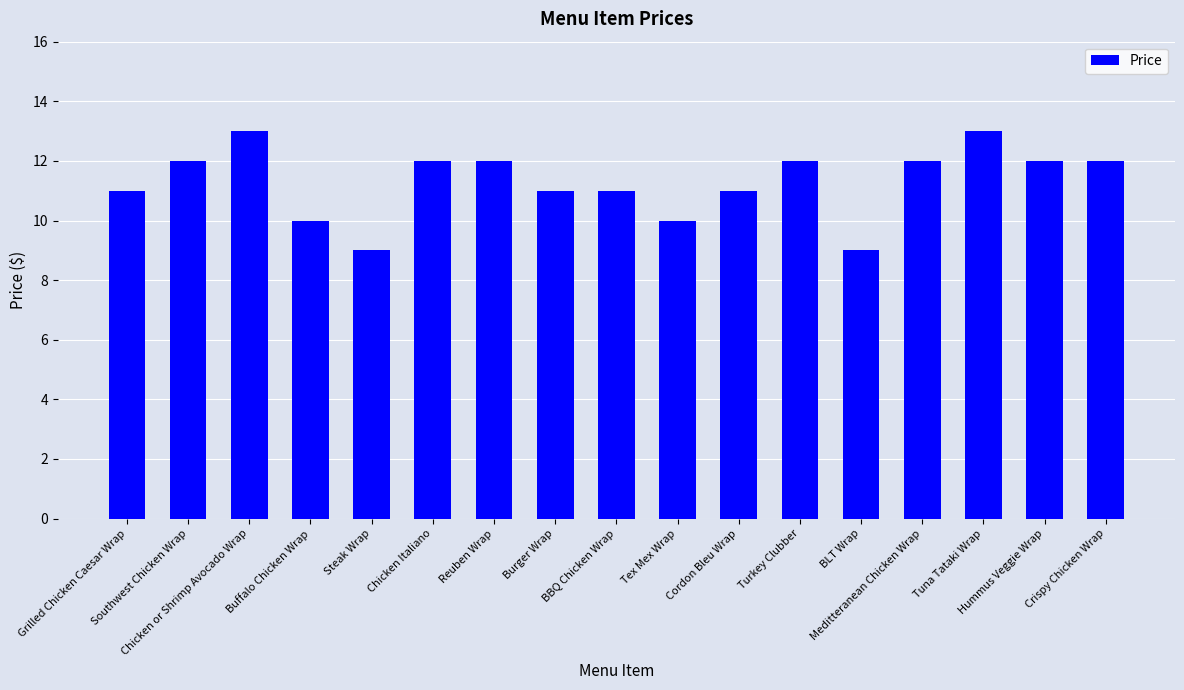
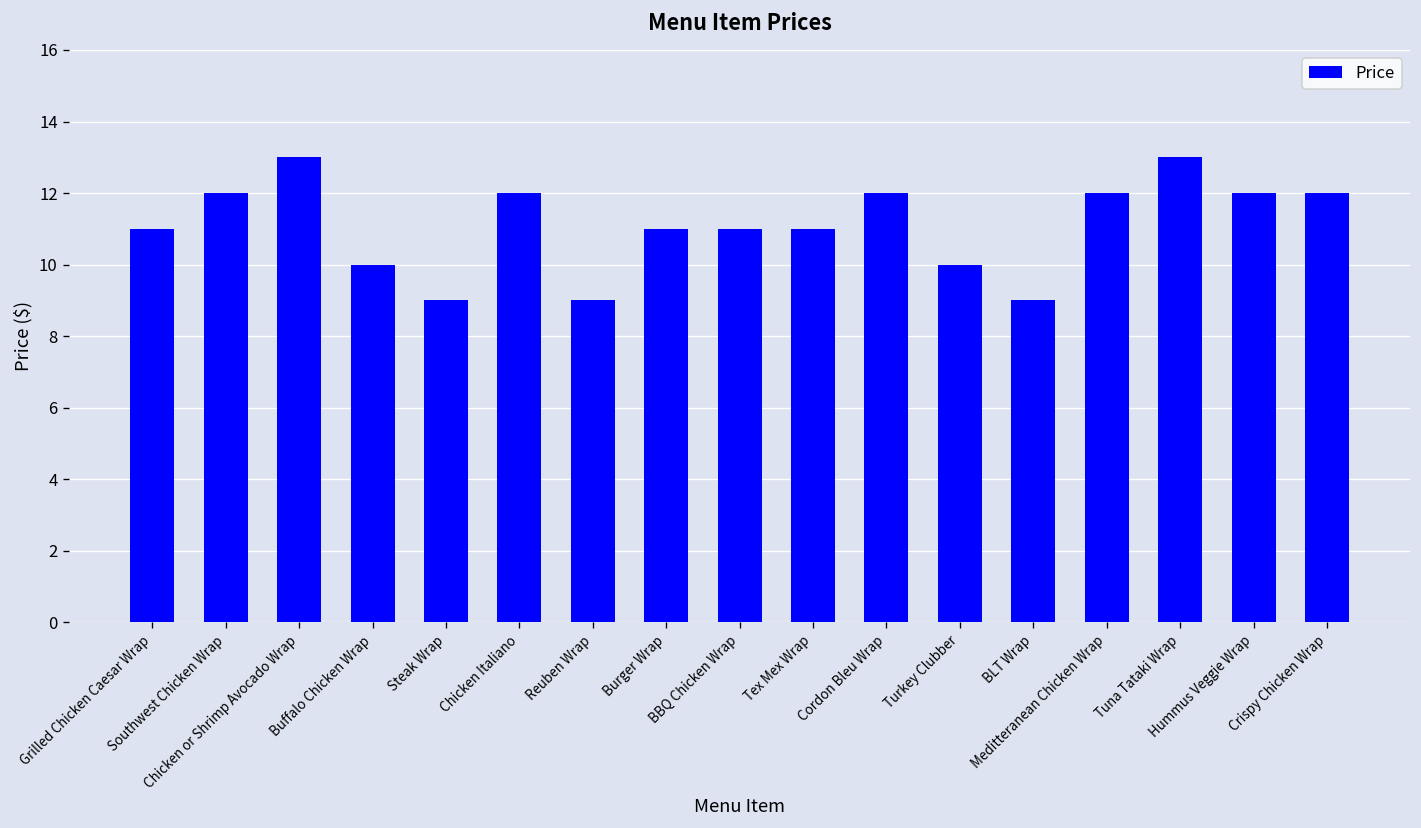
Reuben Wrap: 12 -> 9
Tex Mex Wrap: 10 -> 11
Cordon Bleu Wrap: 11 -> 12
Turkey Clubber: 12 -> 10
